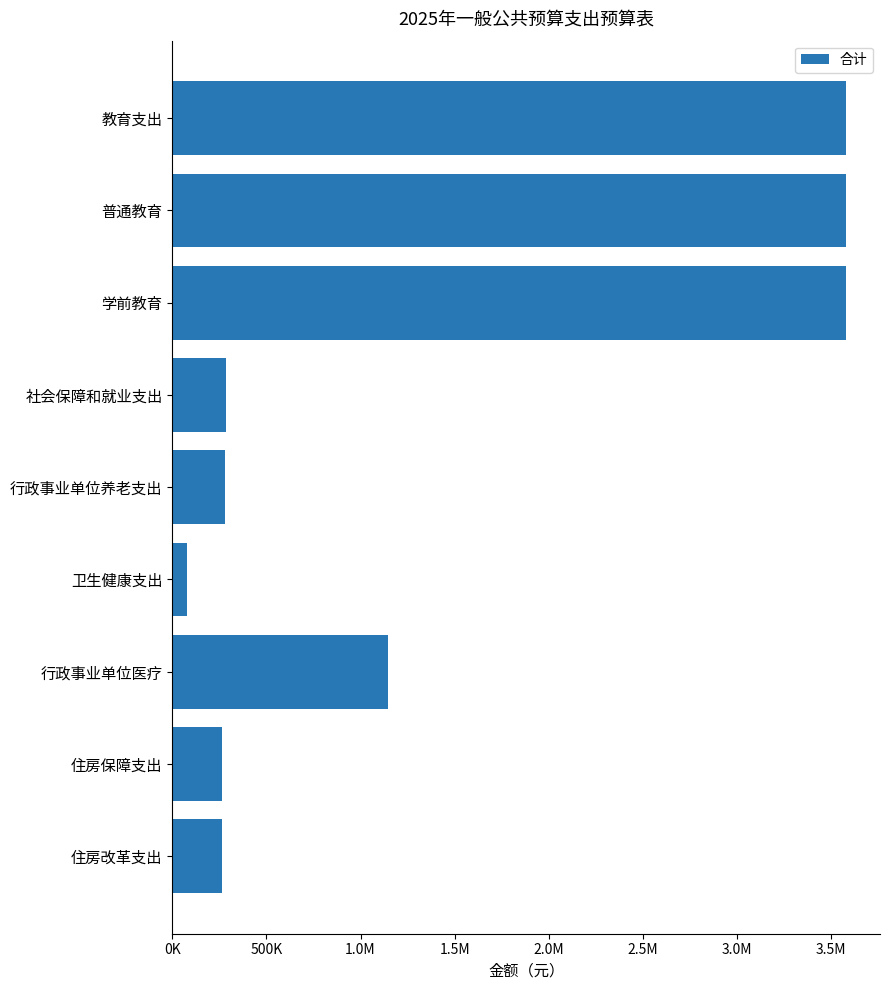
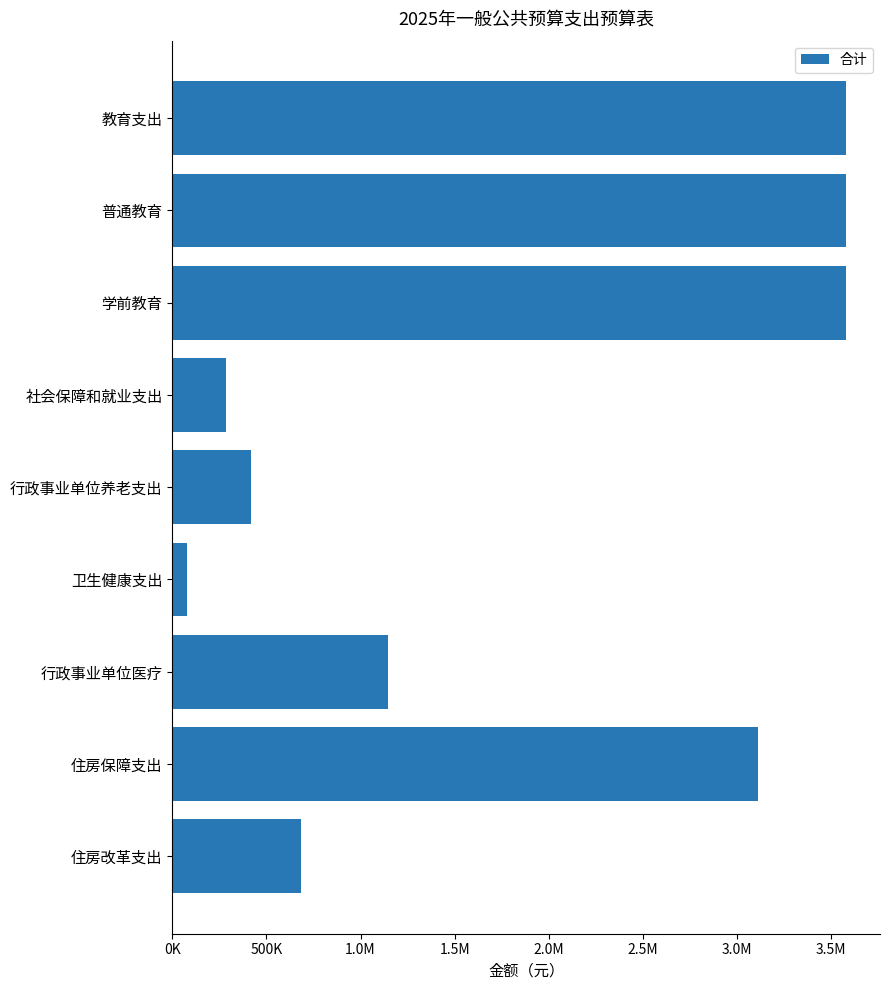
行政事业单位养老支出: 280000 -> 420000
住房保障支出: 260000 -> 3110000
住房改革支出: 260000 -> 690000
